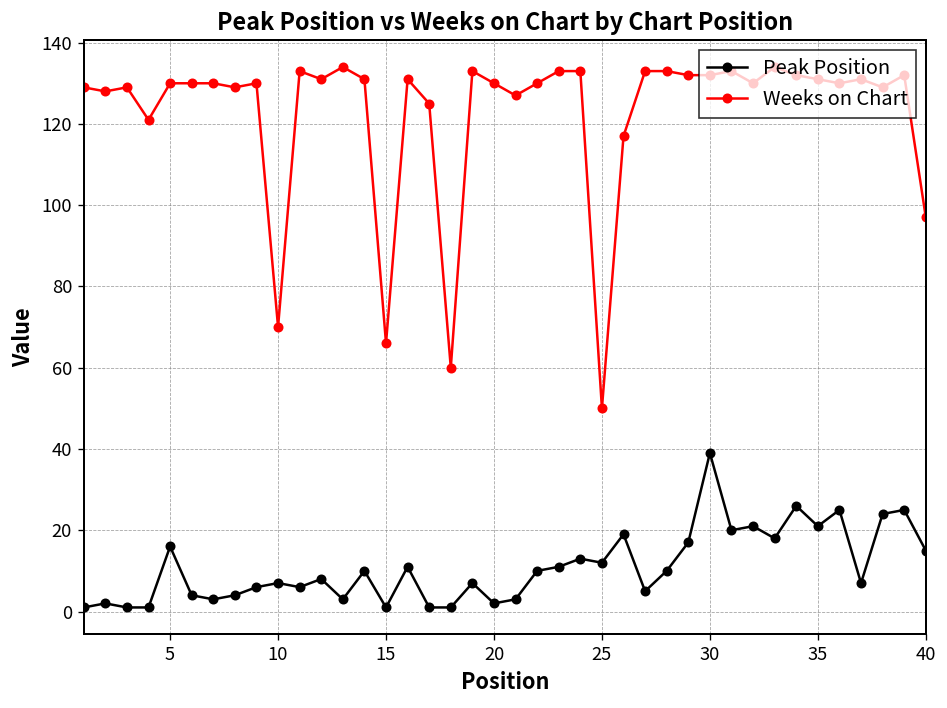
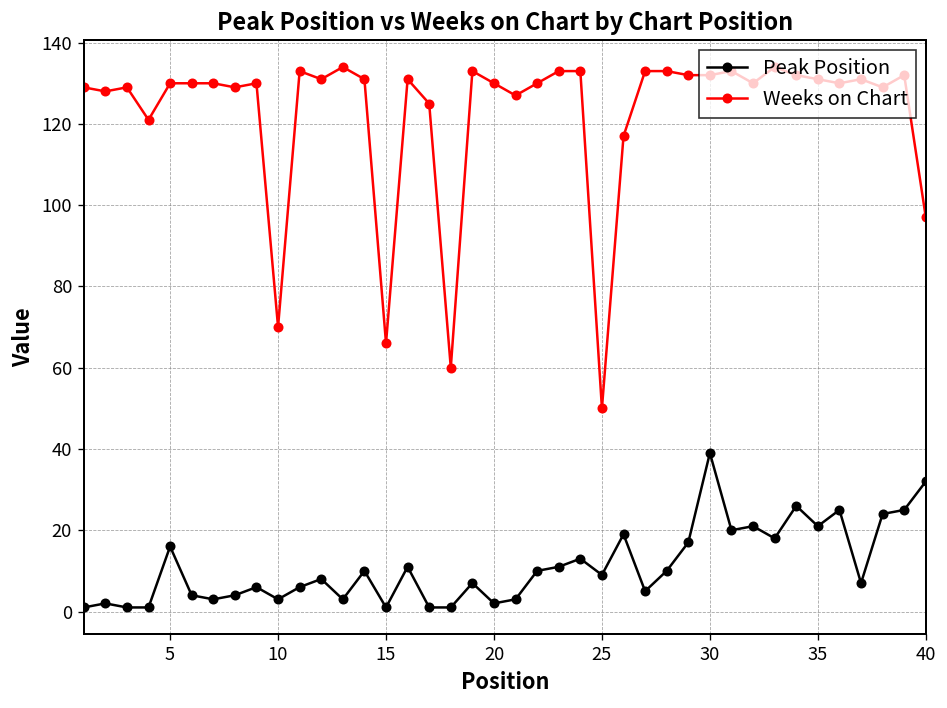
Peak Position, 10: 7 -> 3
Peak Position, 25: 12 -> 9
Peak Position, 40: 15 -> 32
